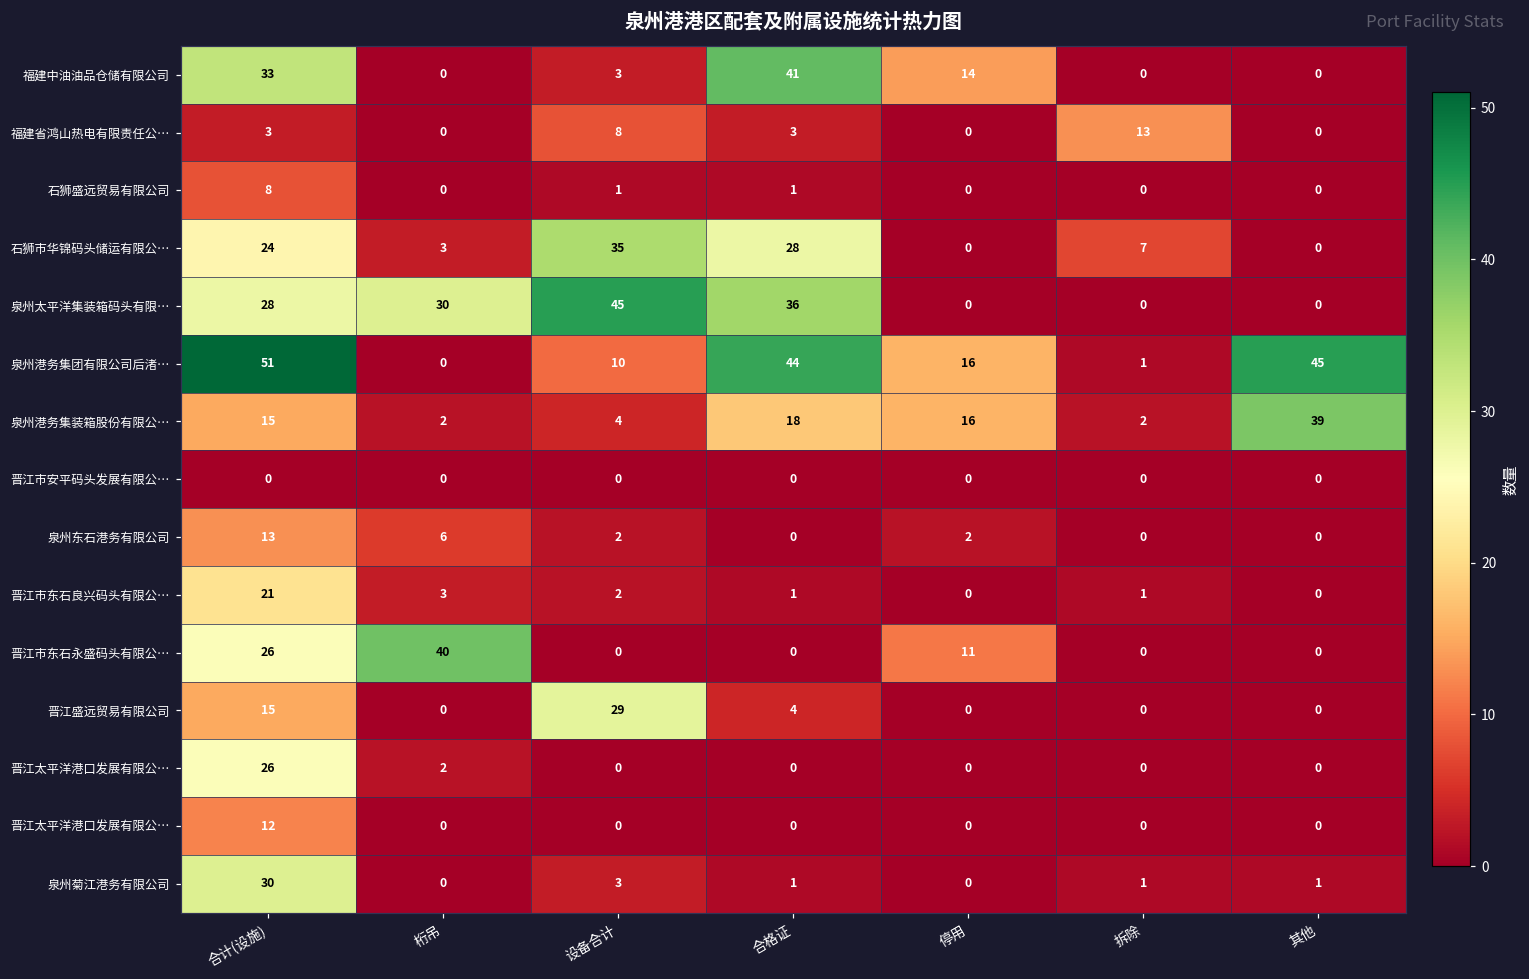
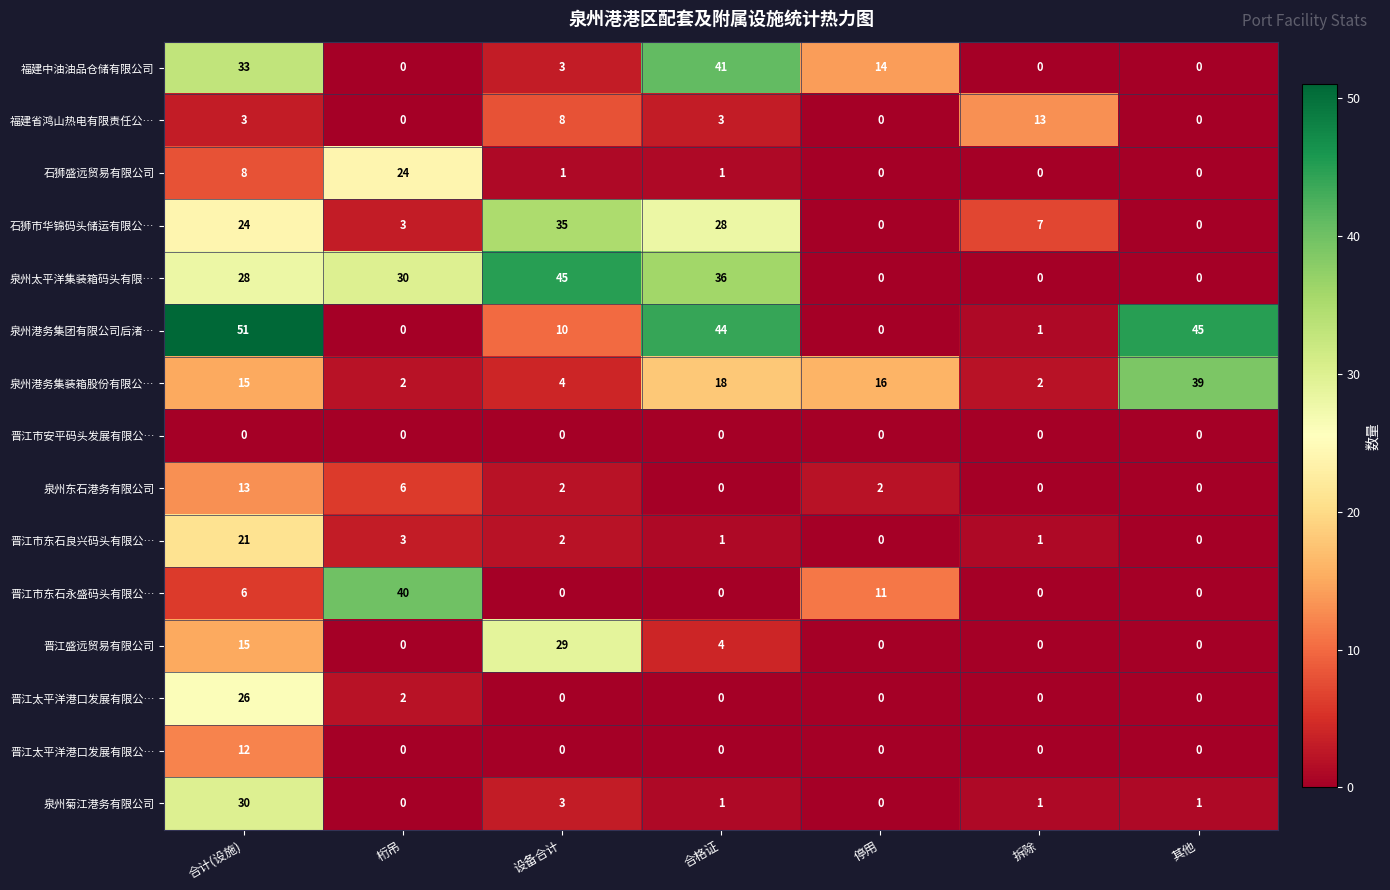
石狮盛远贸易有限公司, 桁吊: 0 -> 24
泉州港务集团有限公司后渚…, 停用: 16 -> 0
晋江市东石永盛码头有限公…, 合计(设施): 26 -> 6
